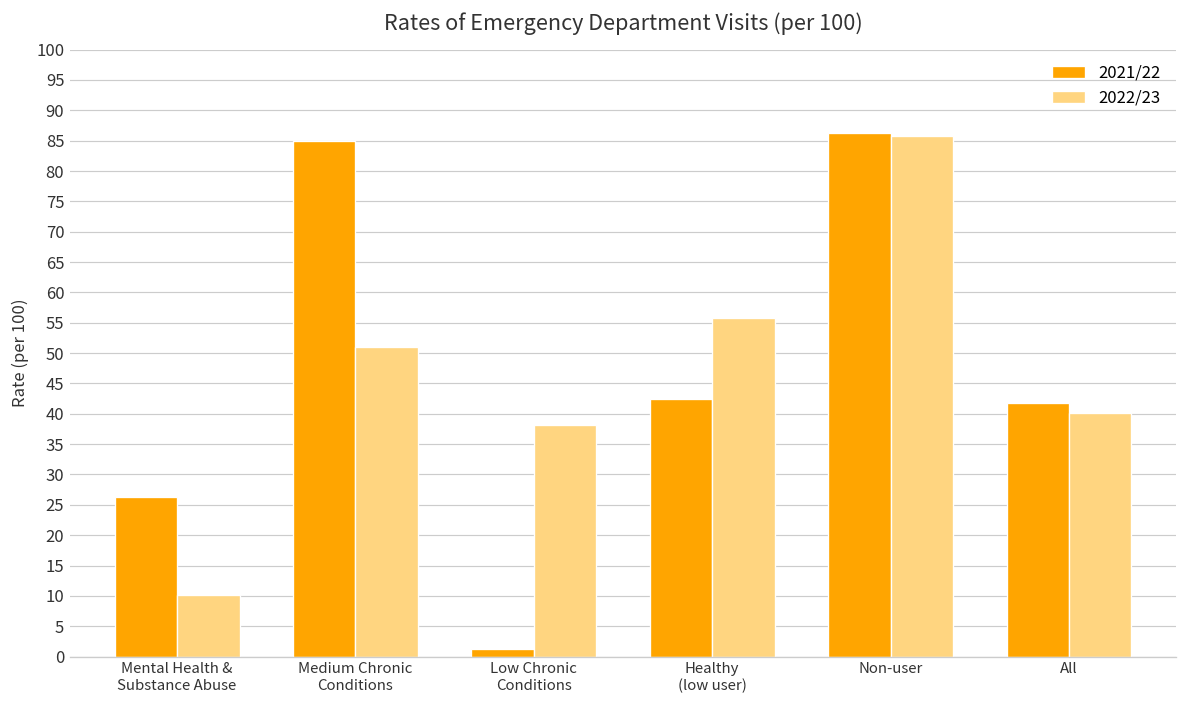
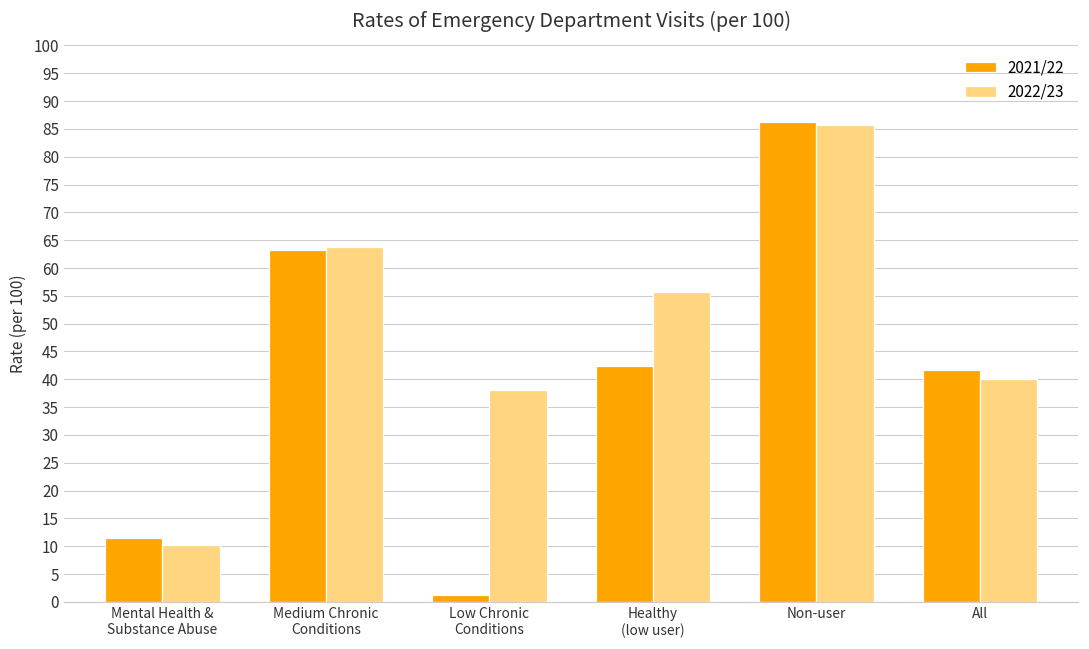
2021/22, Mental Health & Substance Abuse: 26 -> 11
2021/22, Medium Chronic Conditions: 85 -> 63
2022/23, Medium Chronic Conditions: 51 -> 64
